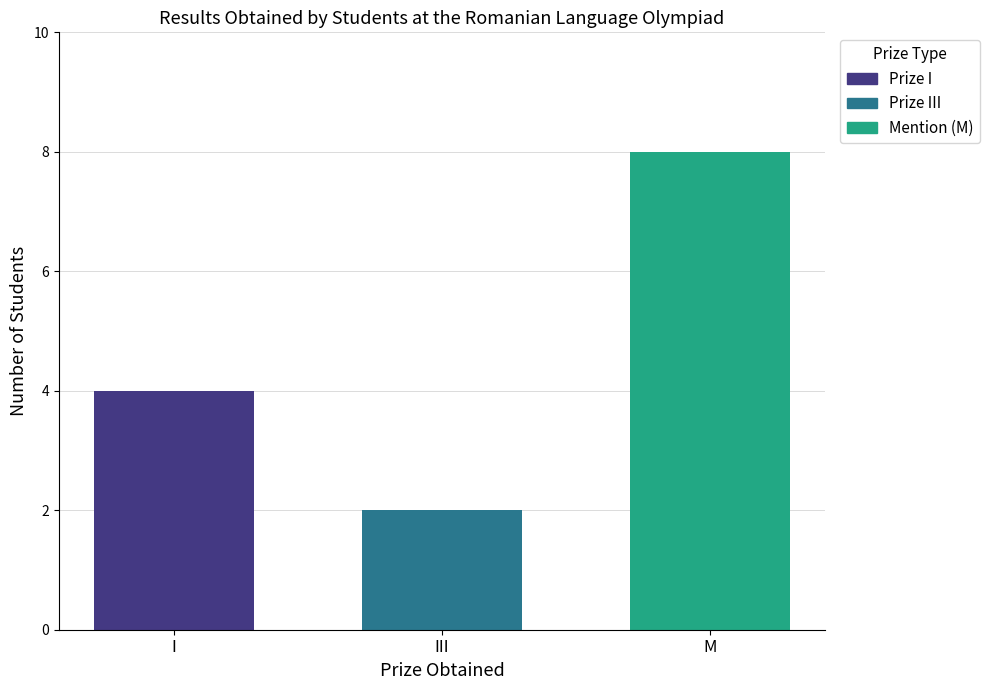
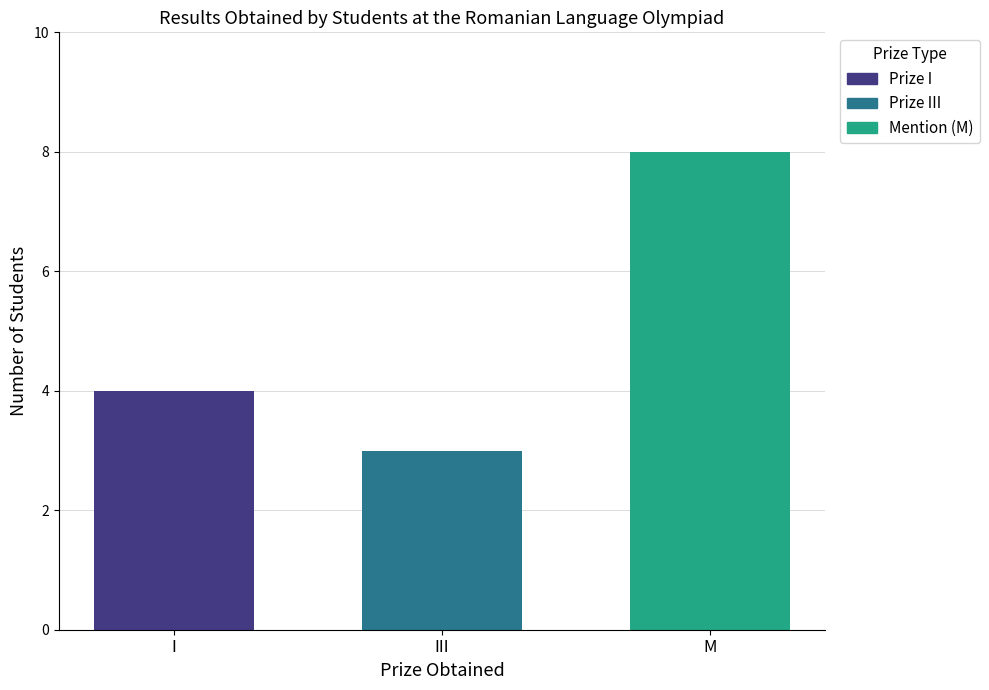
III: 2 -> 3
